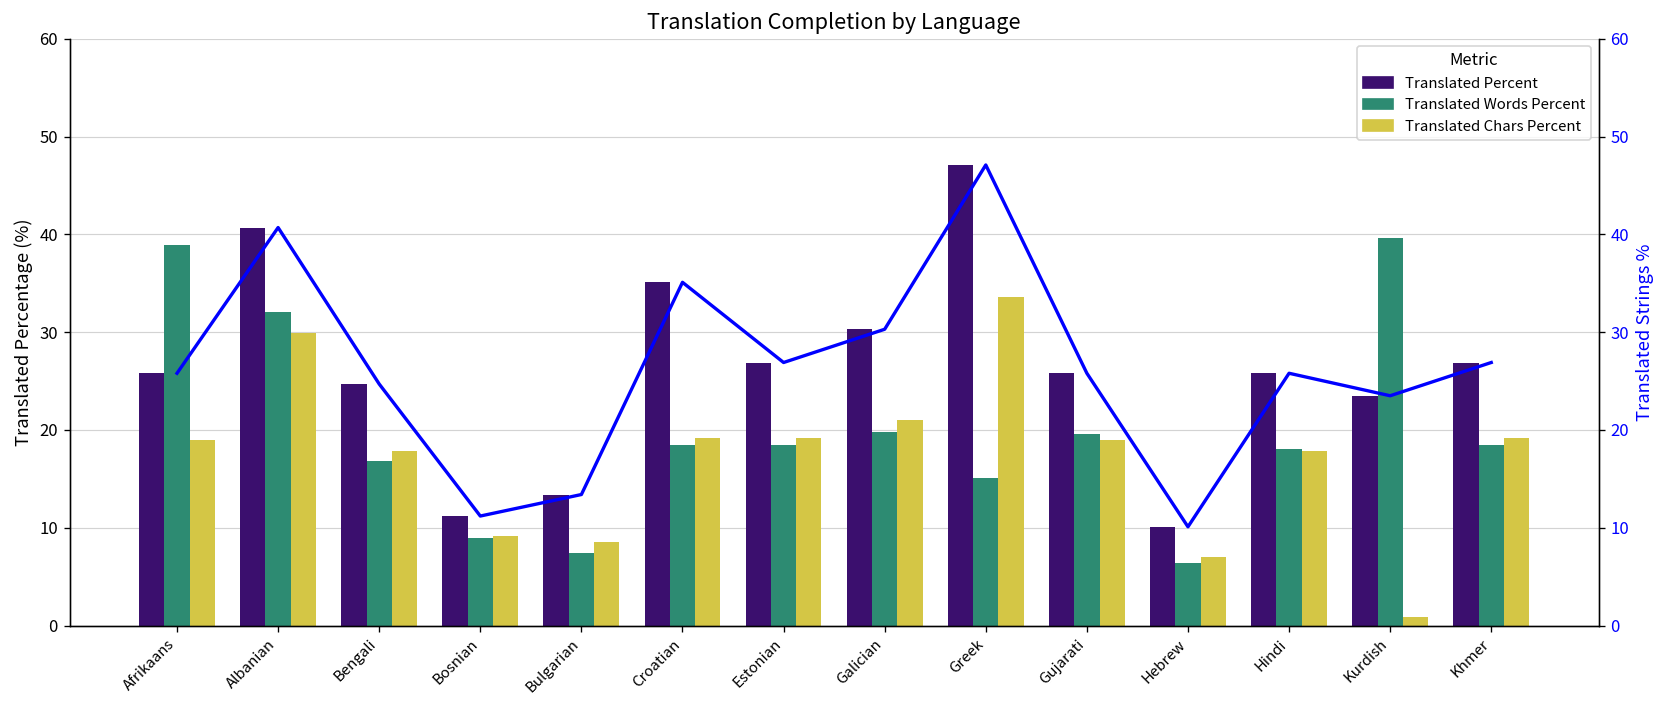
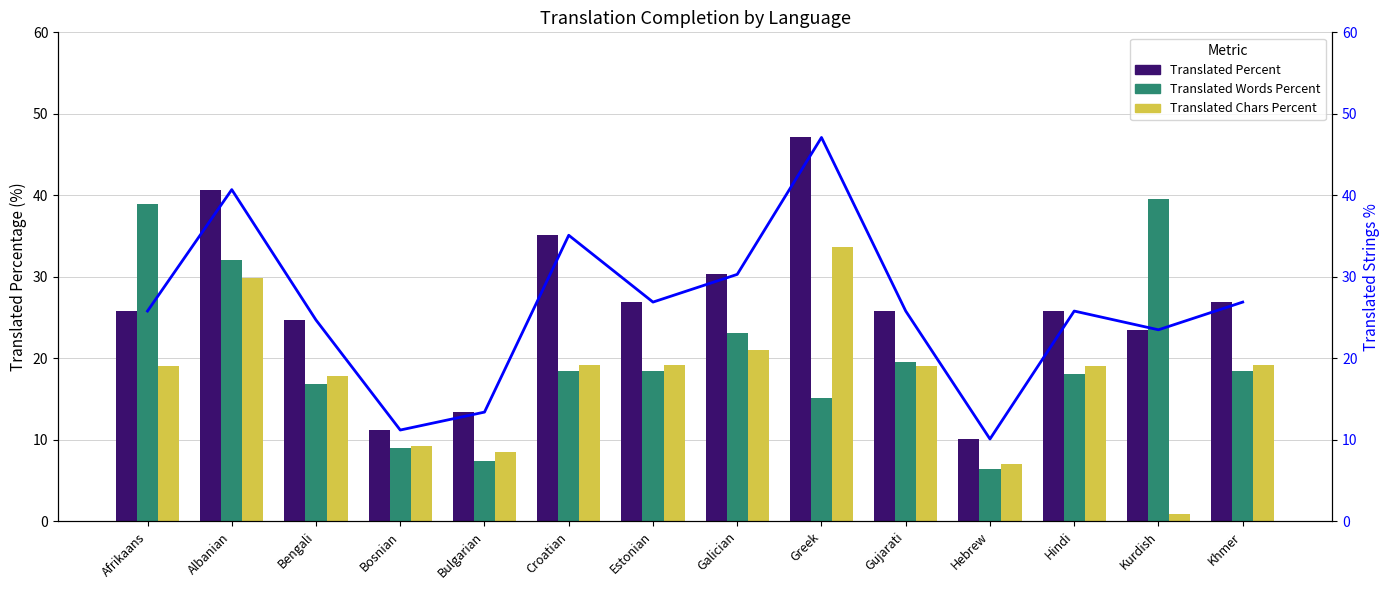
Translated Words Percent, Galician: 20 -> 23
Translated Chars Percent, Hindi: 18 -> 19
